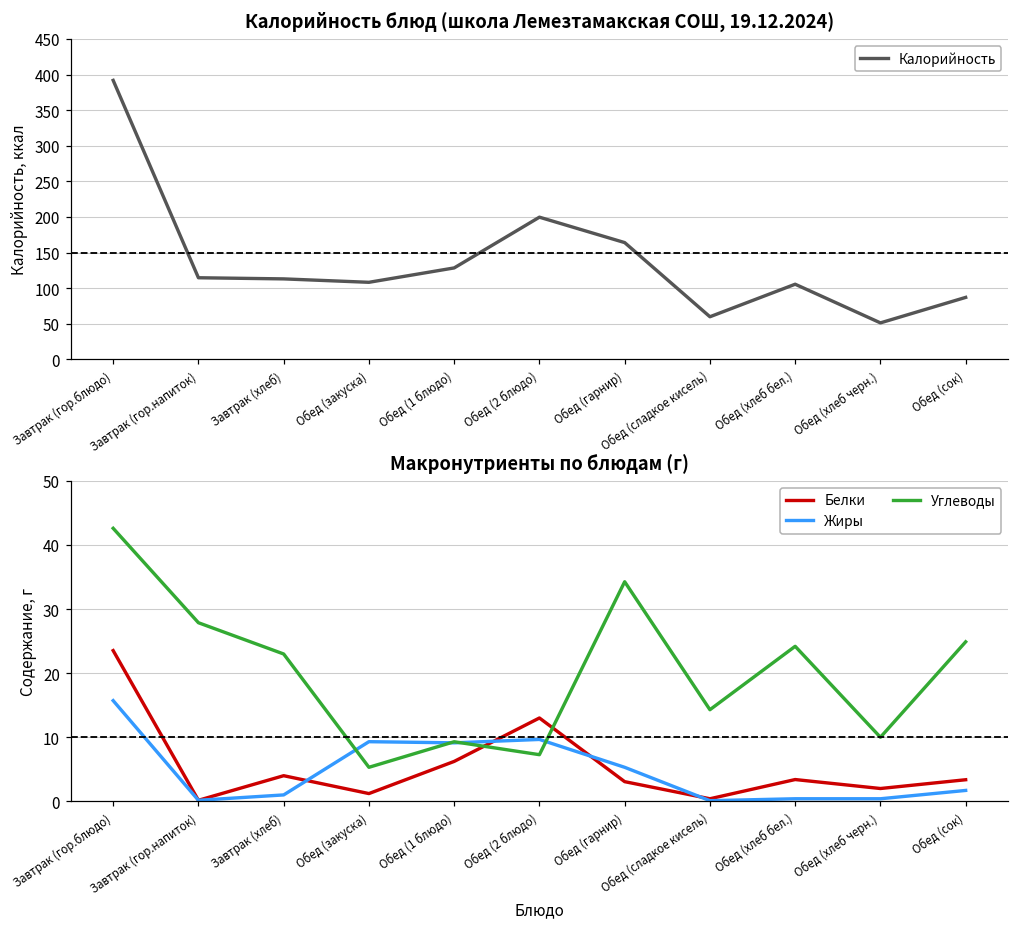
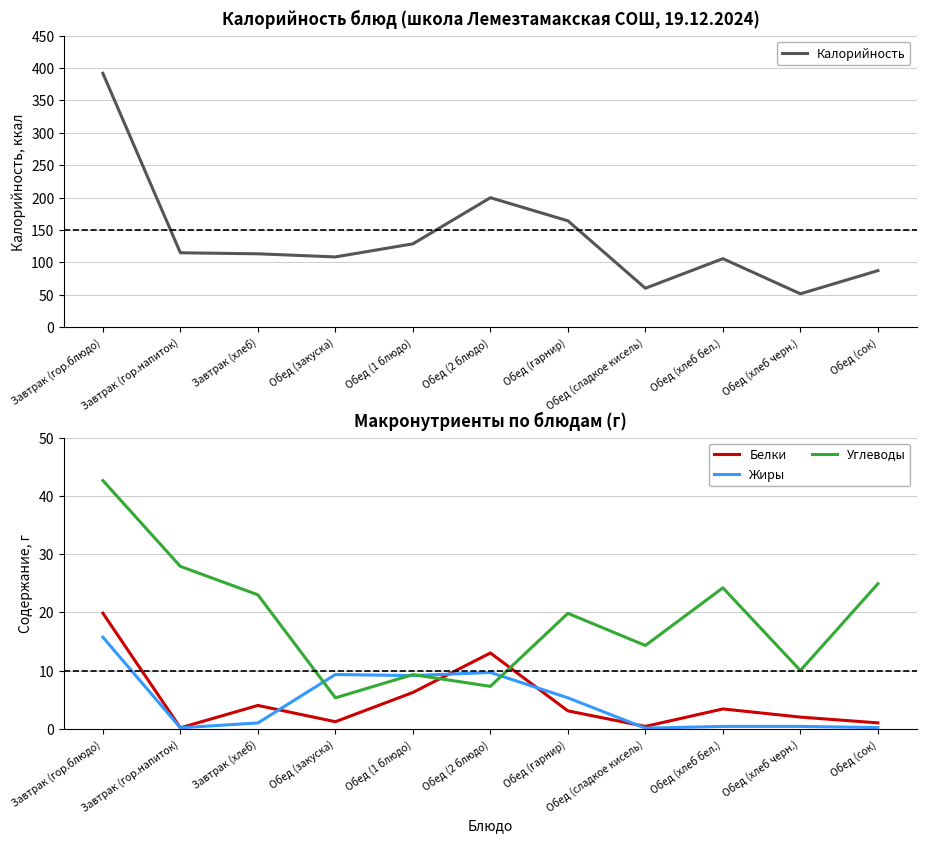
Макронутриенты по блюдам (г), Белки, Завтрак (гор.блюдо): 24 -> 20
Макронутриенты по блюдам (г), Углеводы, Обед (гарнир): 34 -> 20
Макронутриенты по блюдам (г), Белки, Обед (сок): 3 -> 1
Макронутриенты по блюдам (г), Жиры, Обед (сок): 2 -> 0
